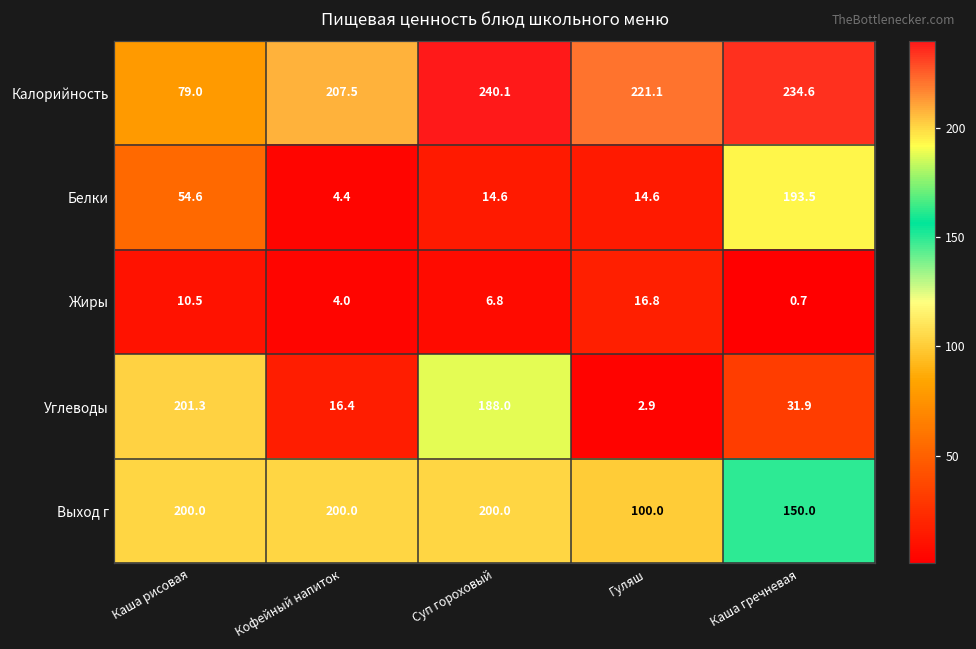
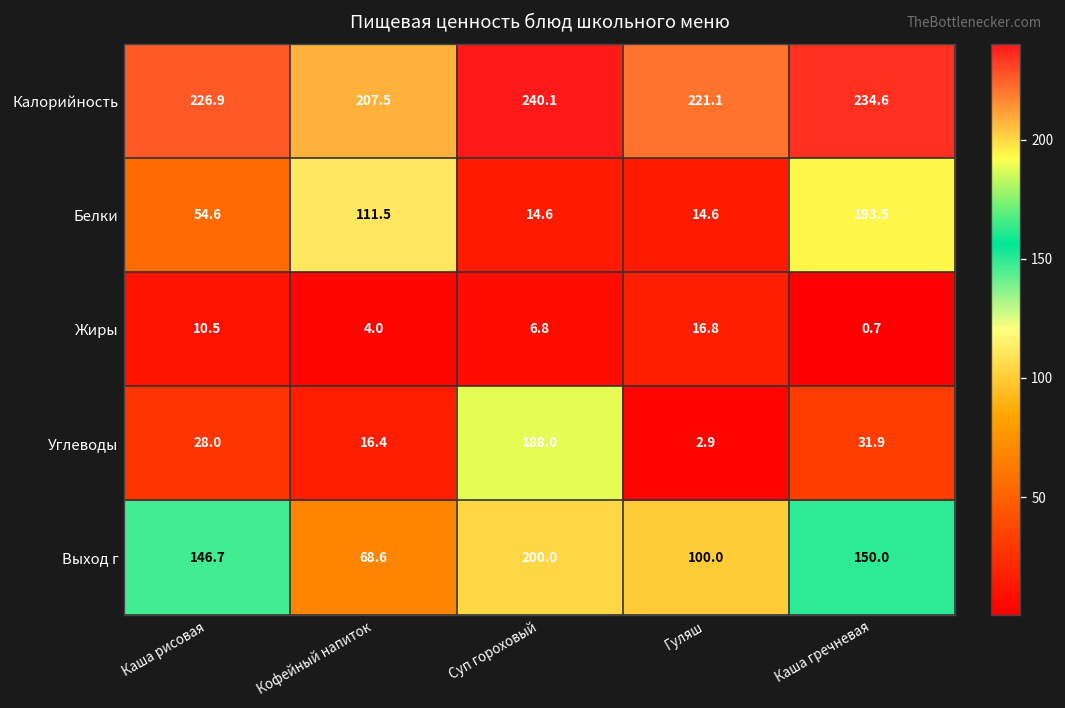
Калорийность, Каша рисовая: 79.0 -> 226.9
Белки, Кофейный напиток: 4.4 -> 111.5
Углеводы, Каша рисовая: 201.3 -> 28.0
Выход г, Каша рисовая: 200.0 -> 146.7
Выход г, Кофейный напиток: 200.0 -> 68.6
